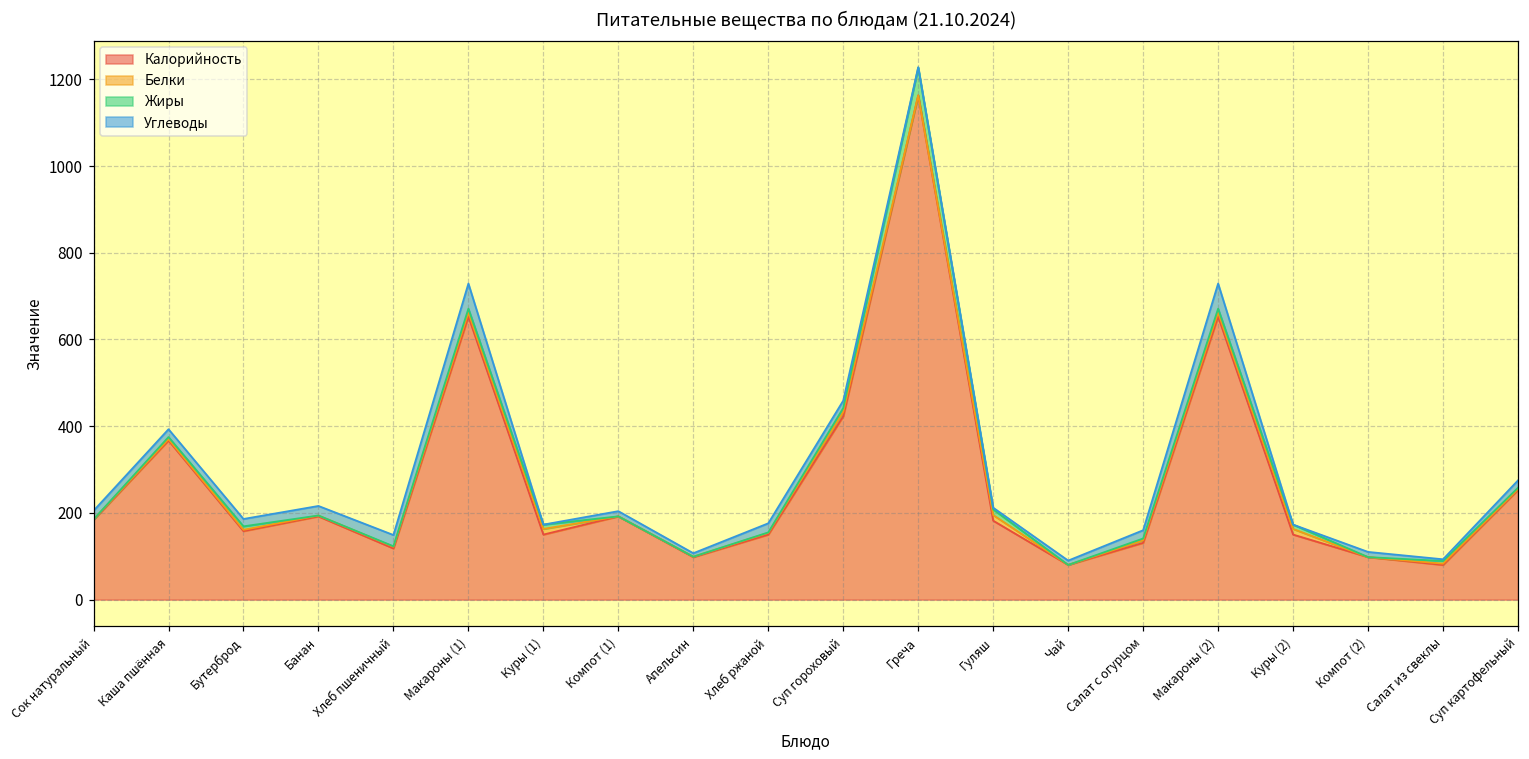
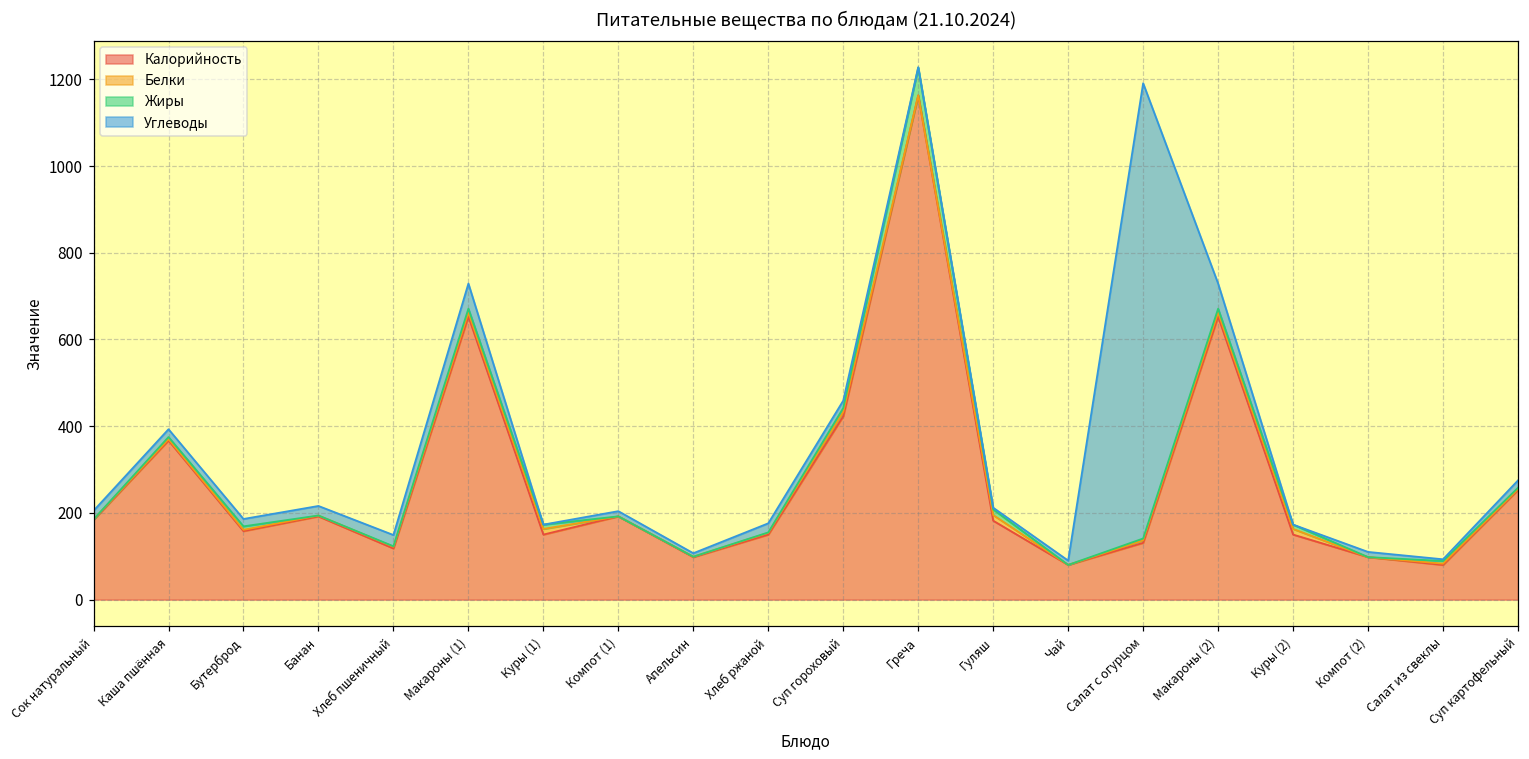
Углеводы, Салат с огурцом: 20 -> 1050
